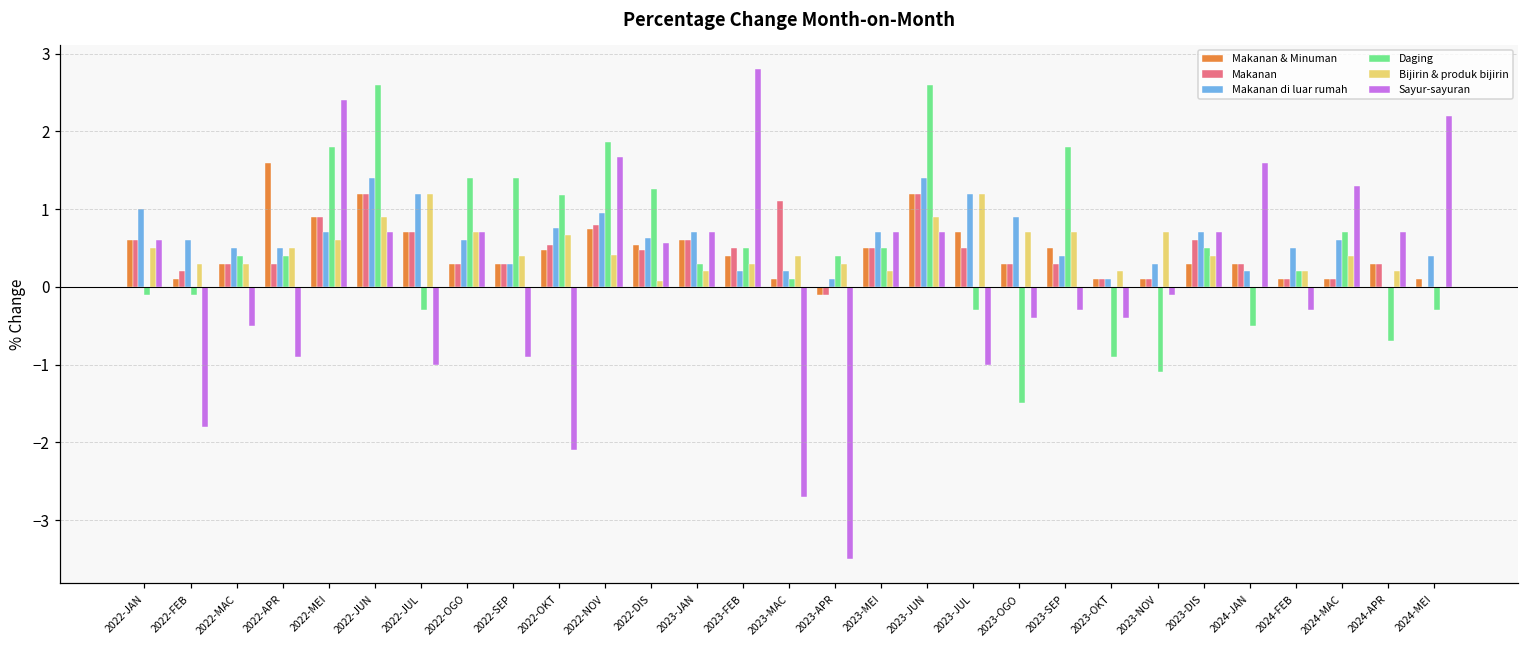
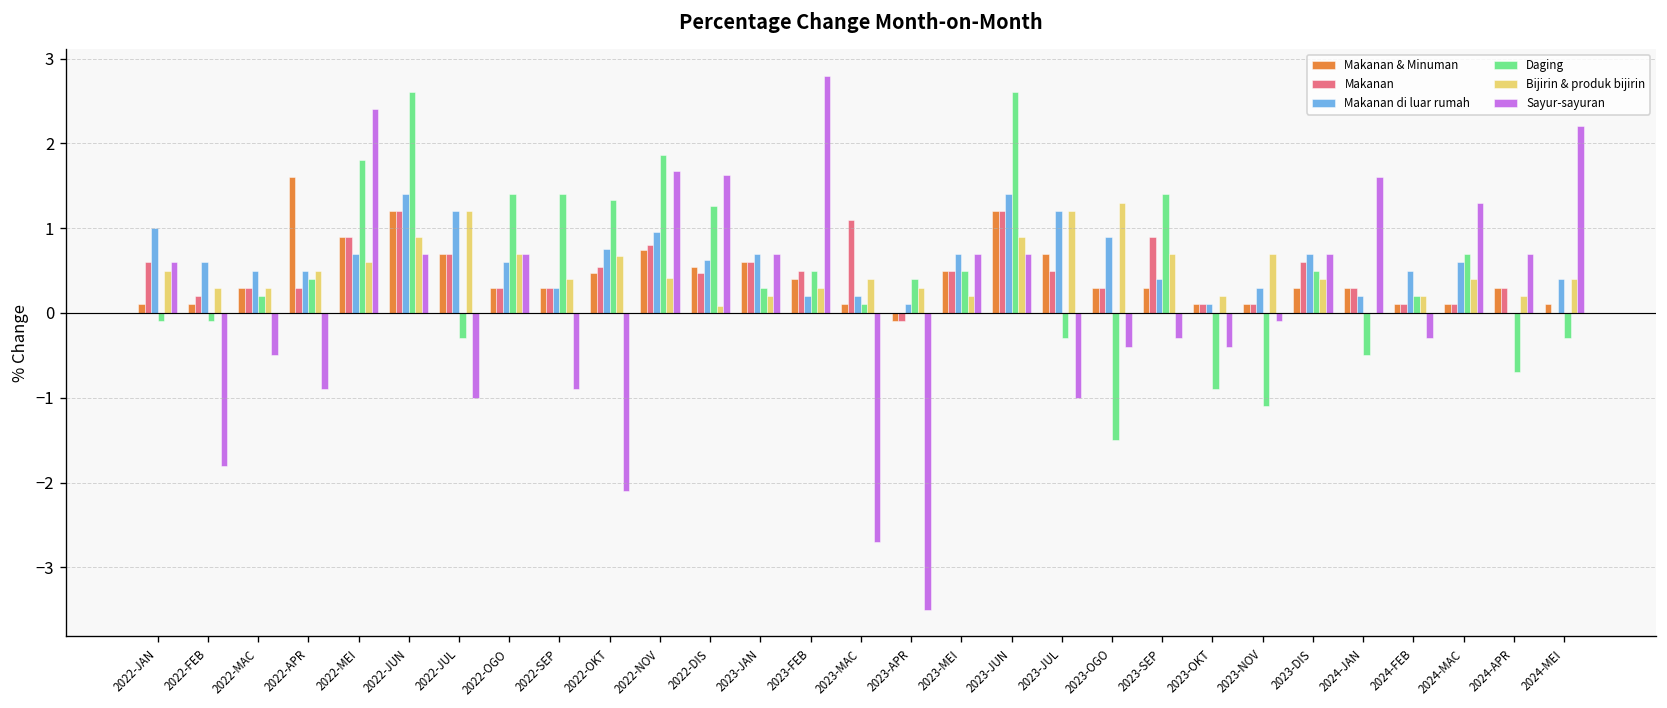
Makanan & Minuman, 2022-JAN: 0.6 -> 0.1
Daging, 2022-MAC: 0.4 -> 0.2
Daging, 2022-OKT: 1.2 -> 1.3
Sayur-sayuran, 2022-DIS: 0.6 -> 1.6
Bijirin & produk bijirin, 2023-OGO: 0.7 -> 1.3
Makanan & Minuman, 2023-SEP: 0.5 -> 0.3
Makanan, 2023-SEP: 0.3 -> 0.9
Daging, 2023-SEP: 1.8 -> 1.4
Bijirin & produk bijirin, 2024-MEI: 0.0 -> 0.4
